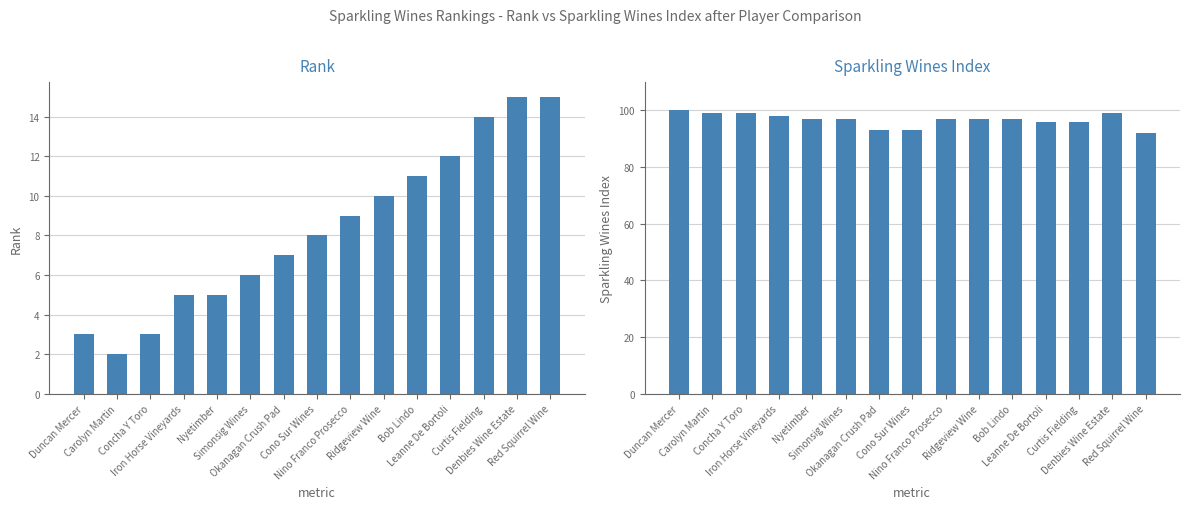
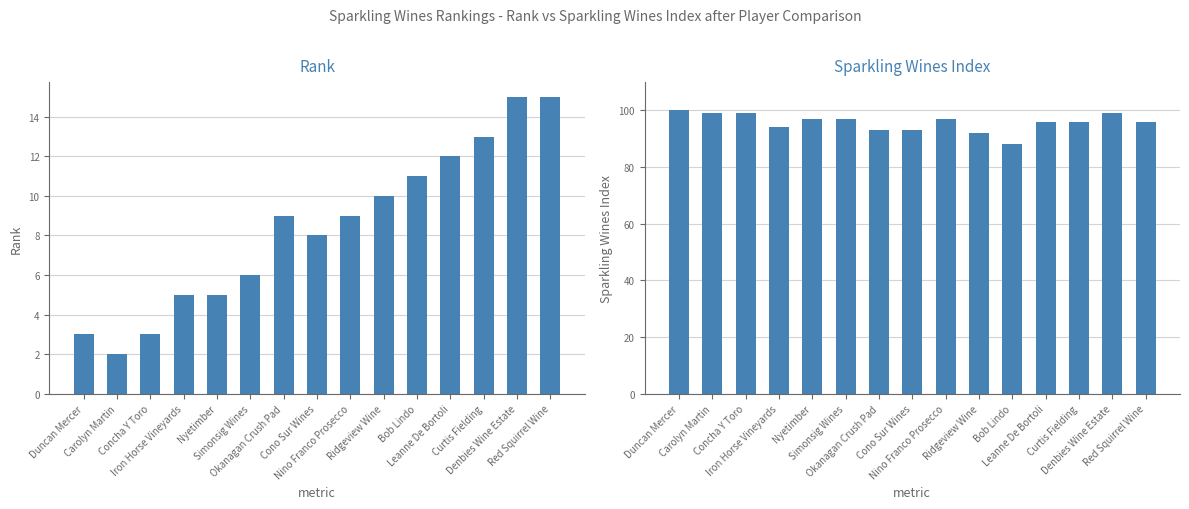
Rank, Okanagan Crush Pad: 7 -> 9
Rank, Curtis Fielding: 14 -> 13
Sparkling Wines Index, Iron Horse Vineyards: 98 -> 94
Sparkling Wines Index, Ridgeview Wine: 97 -> 92
Sparkling Wines Index, Bob Lindo: 97 -> 88
Sparkling Wines Index, Red Squirrel Wine: 92 -> 96
